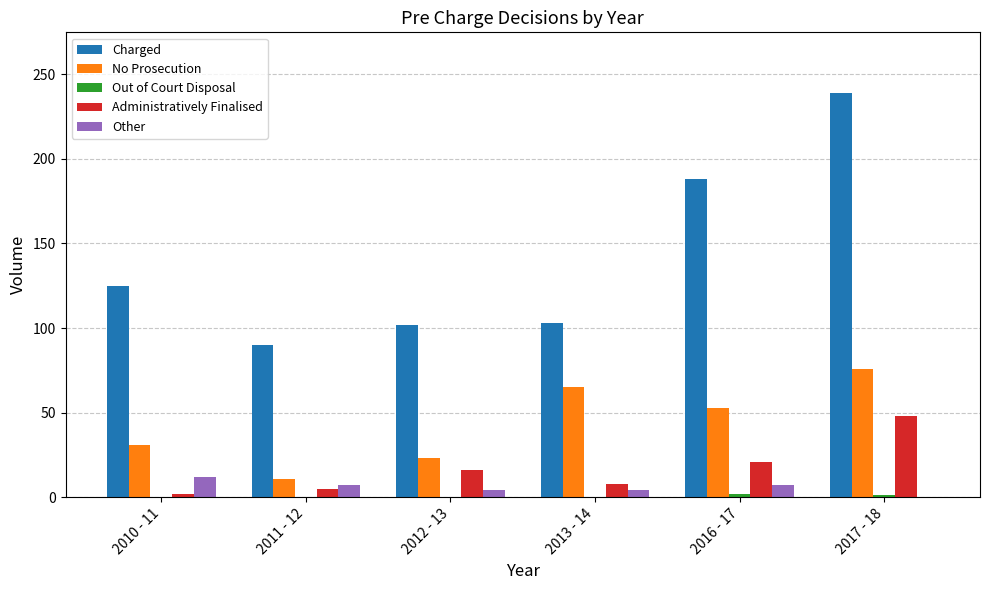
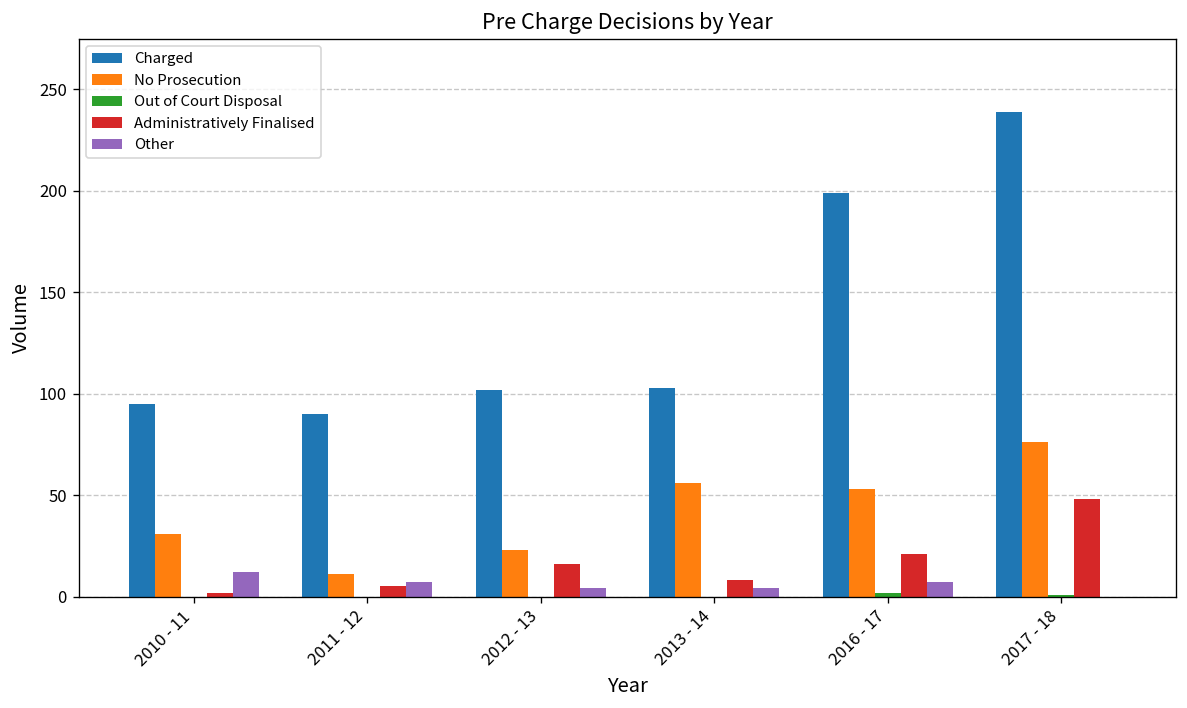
Charged, 2010 - 11: 125 -> 95
No Prosecution, 2013 - 14: 65 -> 56
Charged, 2016 - 17: 188 -> 199
